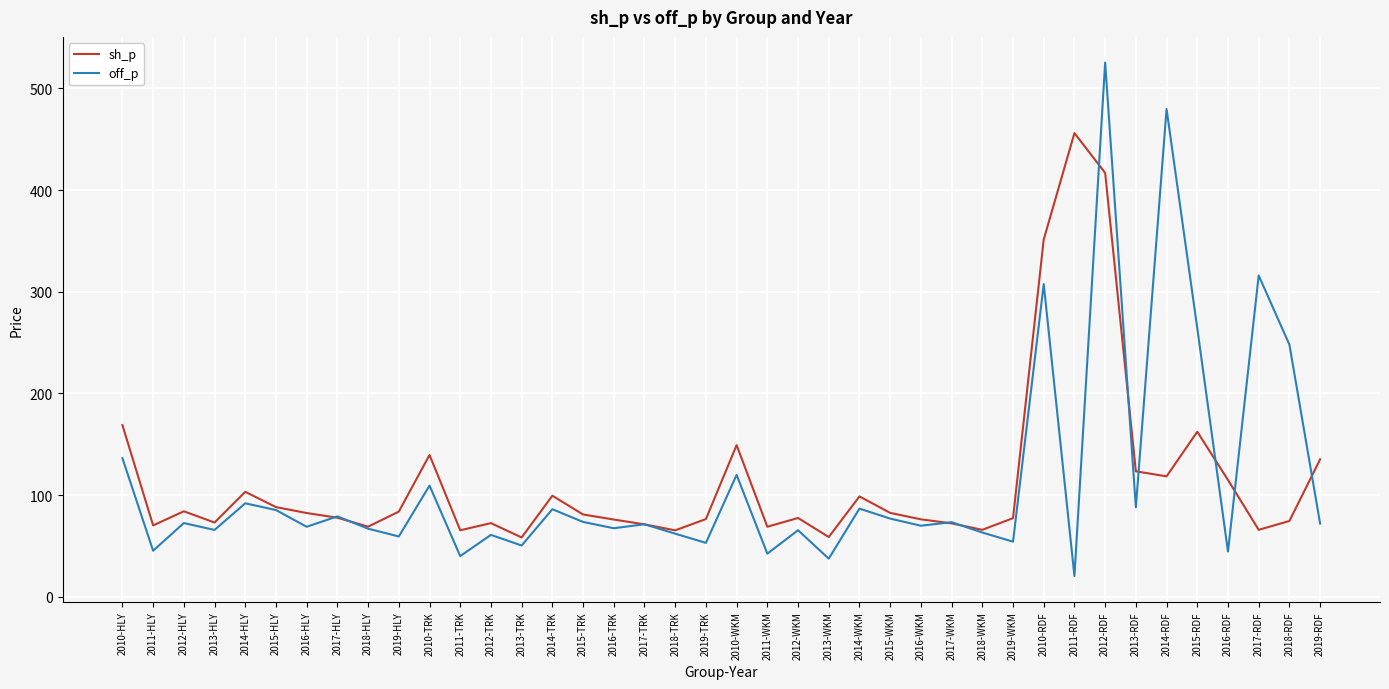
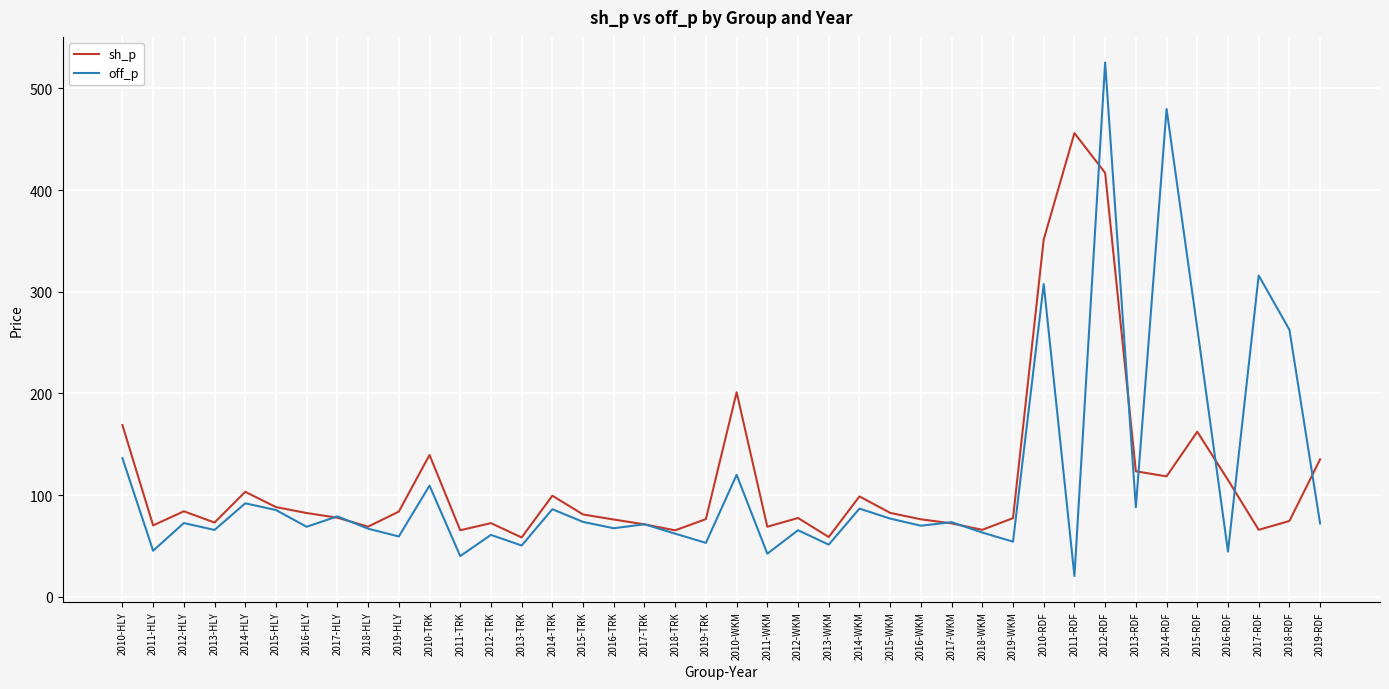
sh_p, 2010-WKM: 149 -> 201
off_p, 2013-WKM: 38 -> 51
off_p, 2018-RDF: 248 -> 263
